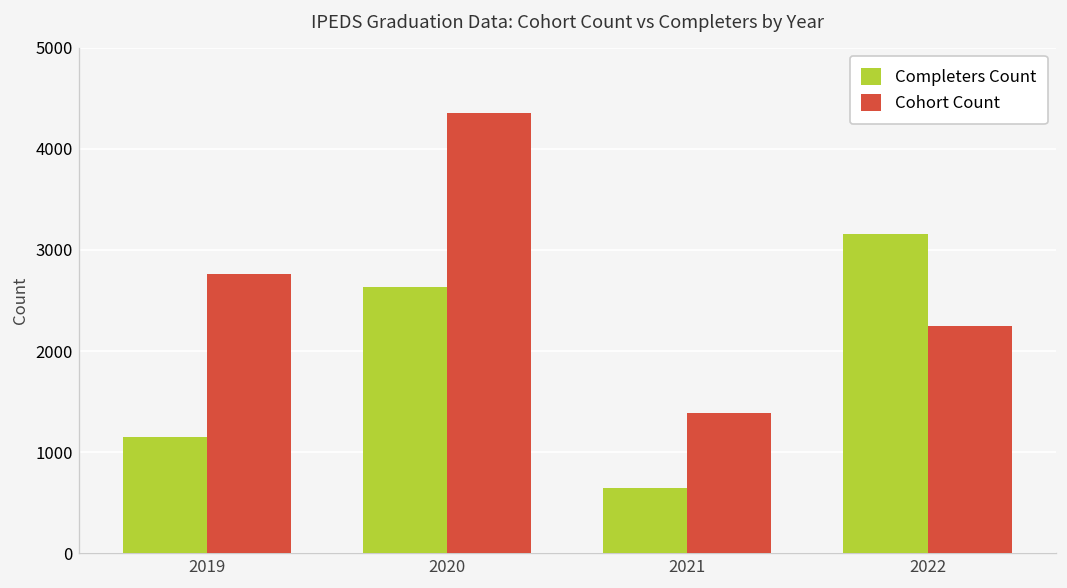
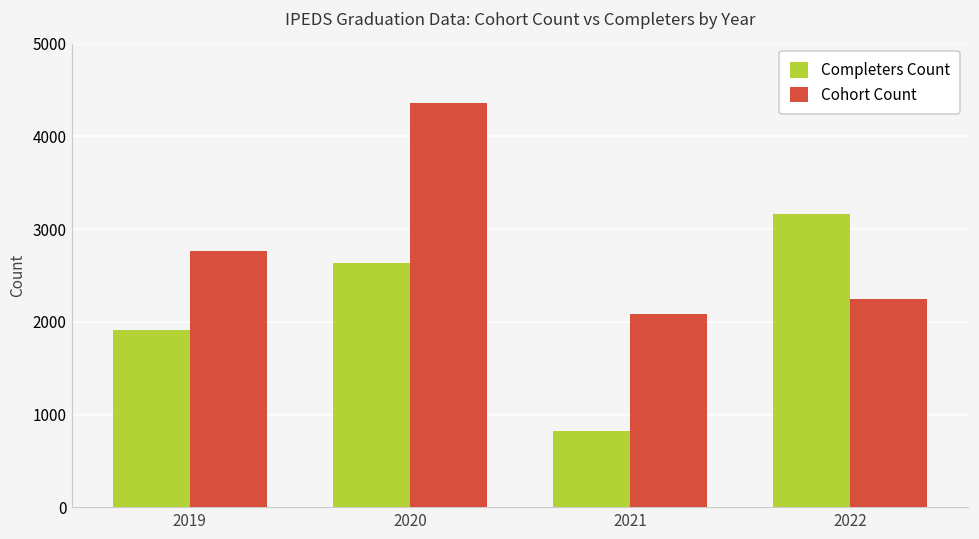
Completers Count, 2019: 1100 -> 1900
Completers Count, 2021: 600 -> 800
Cohort Count, 2021: 1400 -> 2100
